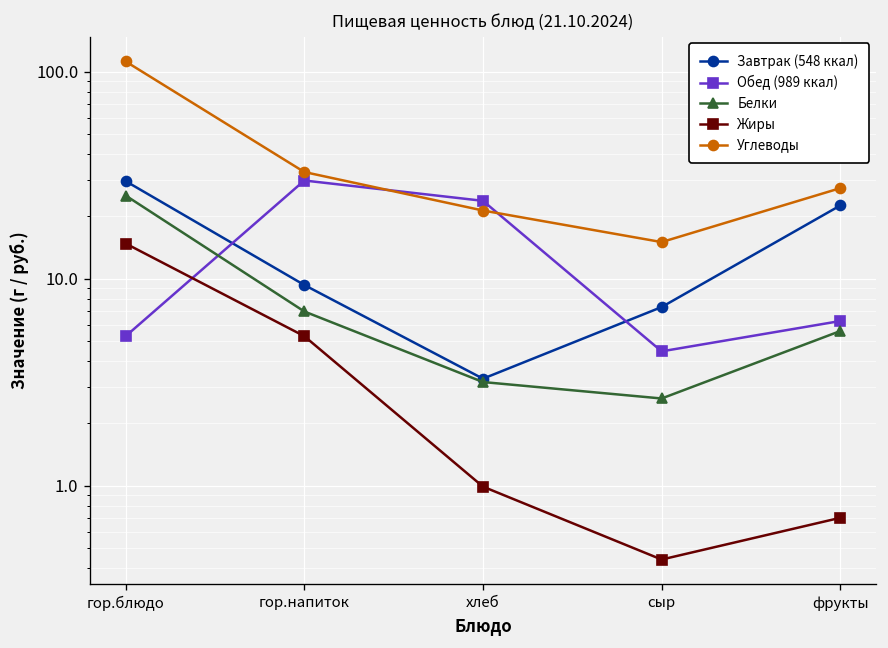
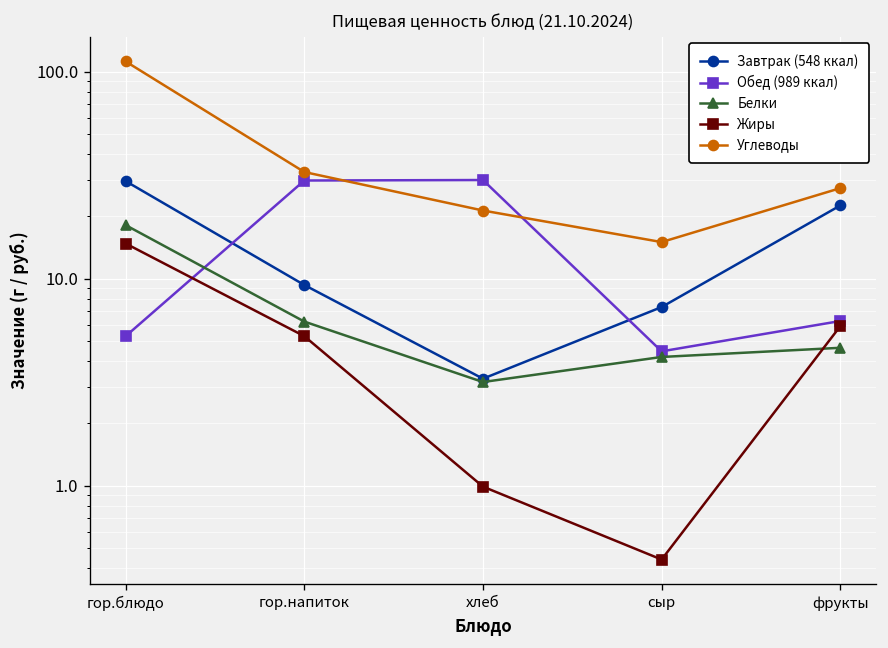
Белки, гор.блюдо: 25 -> 18
Белки, гор.напиток: 7.0 -> 6.2
Обед (989 ккал), хлеб: 24 -> 30
Белки, сыр: 2.6 -> 4.2
Белки, фрукты: 5.6 -> 4.6
Жиры, фрукты: 0.7 -> 5.9
